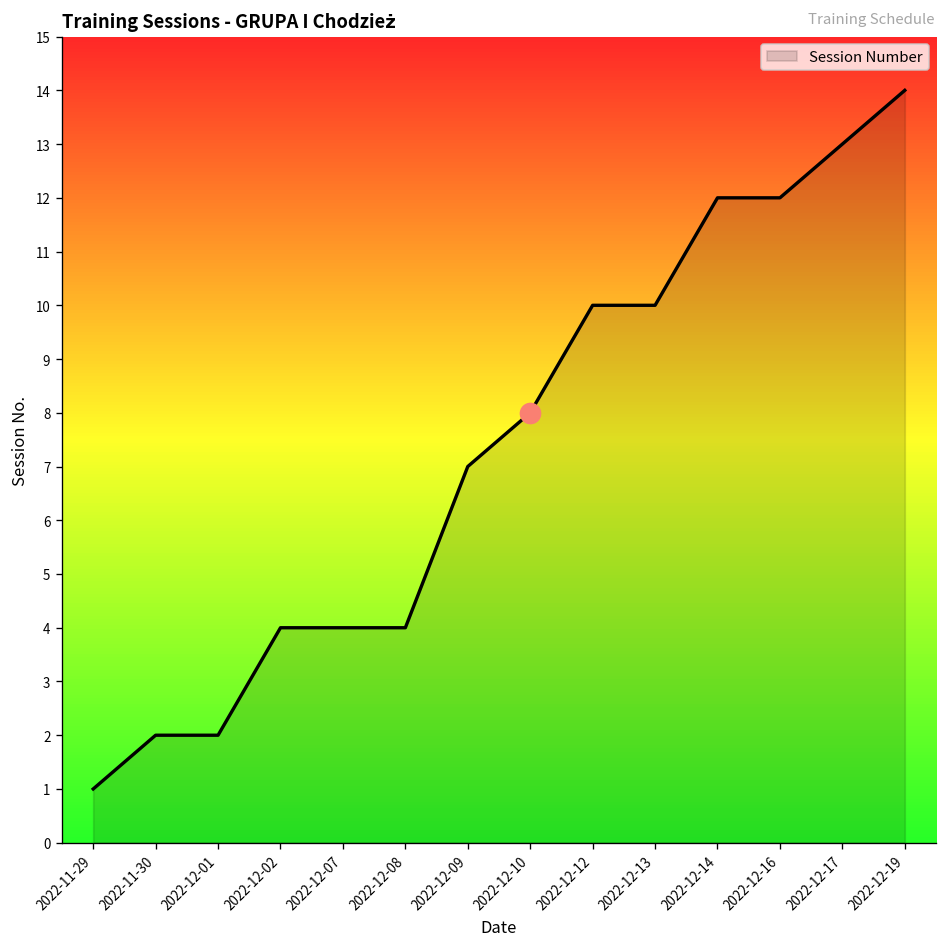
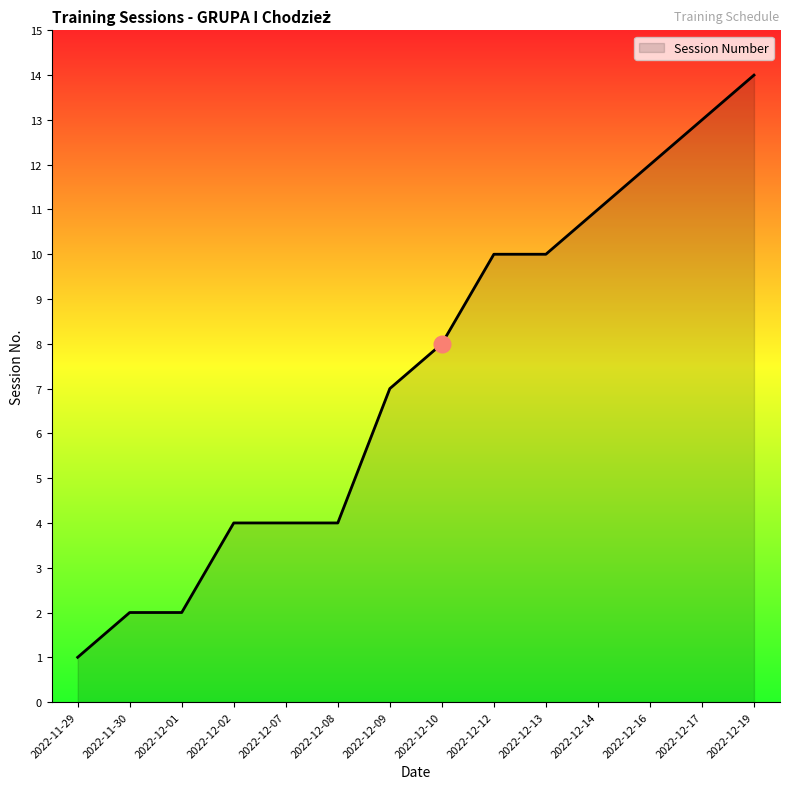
Session Number, 2022-12-14: 12 -> 11
